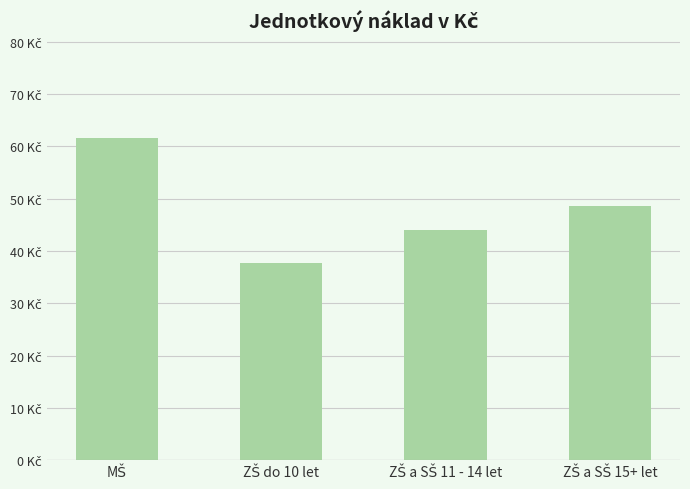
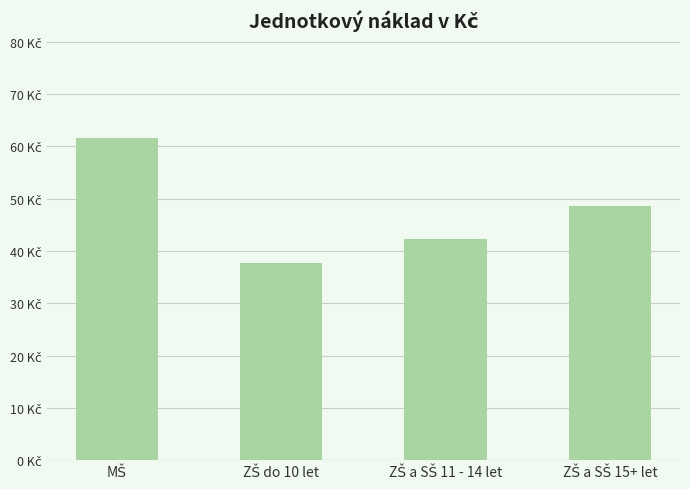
ZŠ a SŠ 11 - 14 let: 44 Kč -> 42 Kč
